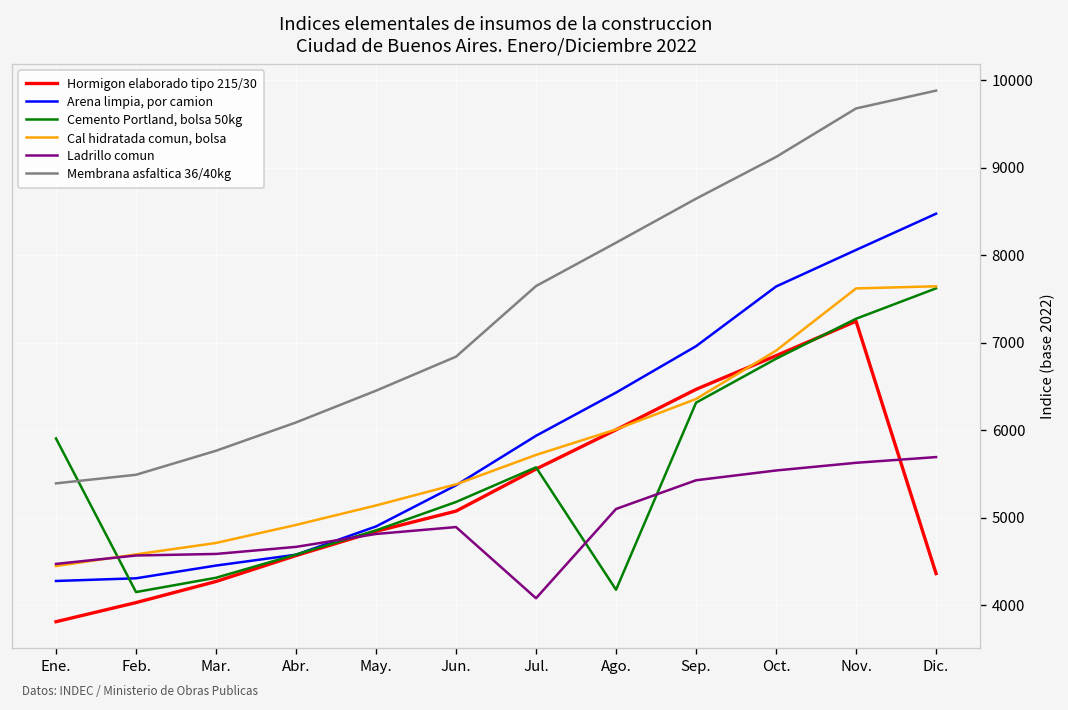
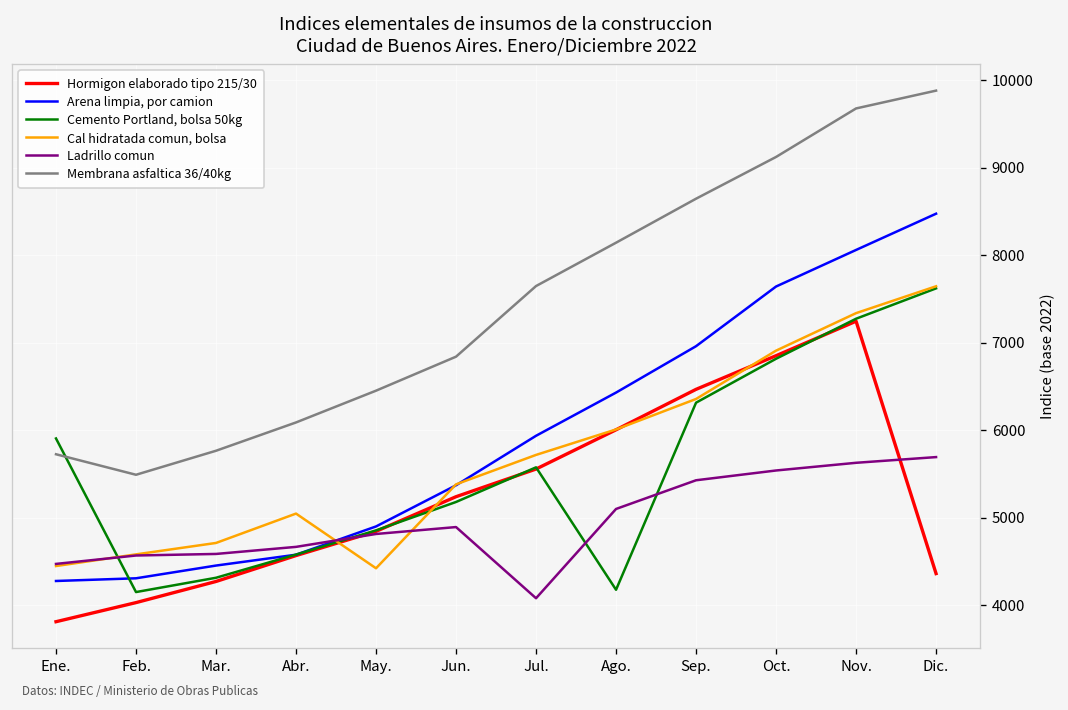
Membrana asfaltica 36/40kg, Ene.: 5400 -> 5700
Cal hidratada comun, bolsa, Abr.: 4900 -> 5000
Cal hidratada comun, bolsa, May.: 5100 -> 4400
Hormigon elaborado tipo 215/30, Jun.: 5100 -> 5200
Cal hidratada comun, bolsa, Nov.: 7600 -> 7300
